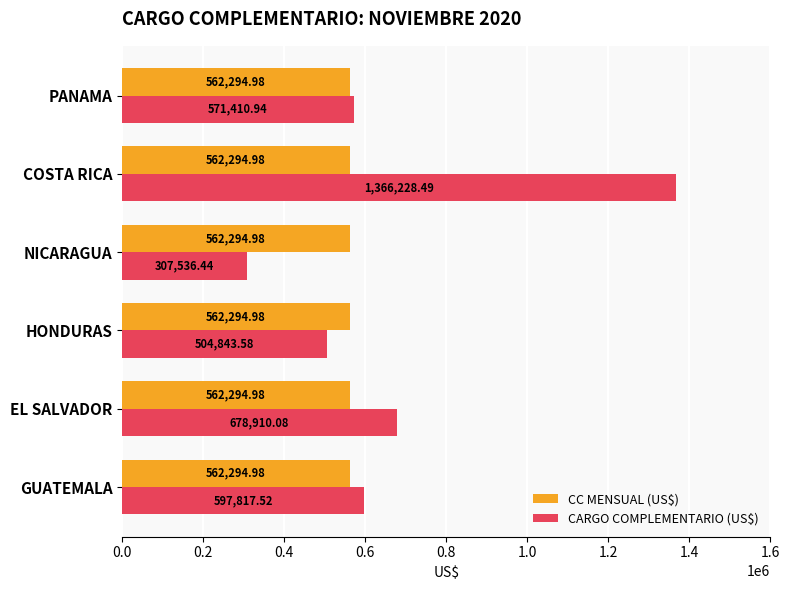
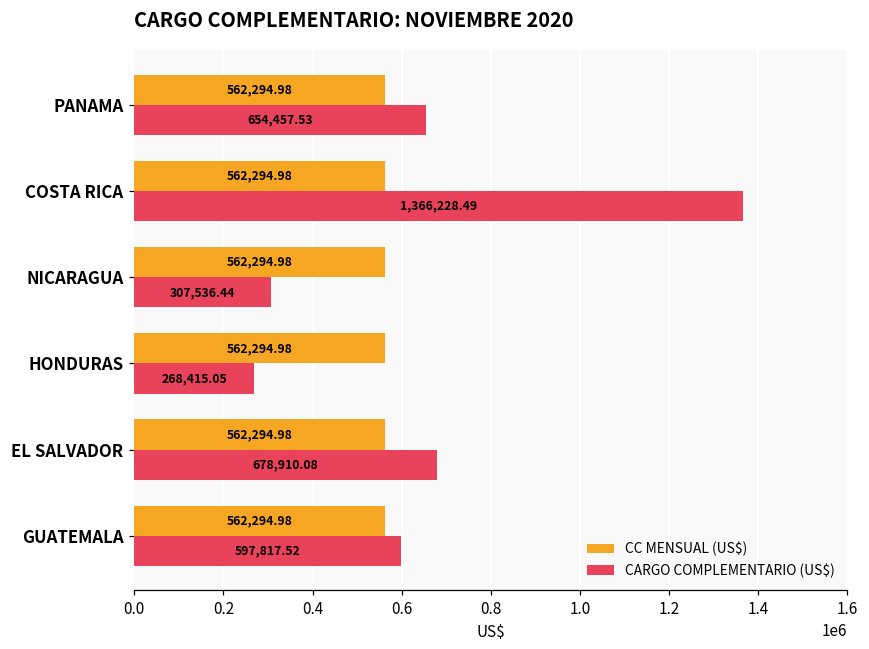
CARGO COMPLEMENTARIO (US$), PANAMA: 571,410.94 -> 654,457.53
CARGO COMPLEMENTARIO (US$), HONDURAS: 504,843.58 -> 268,415.05
